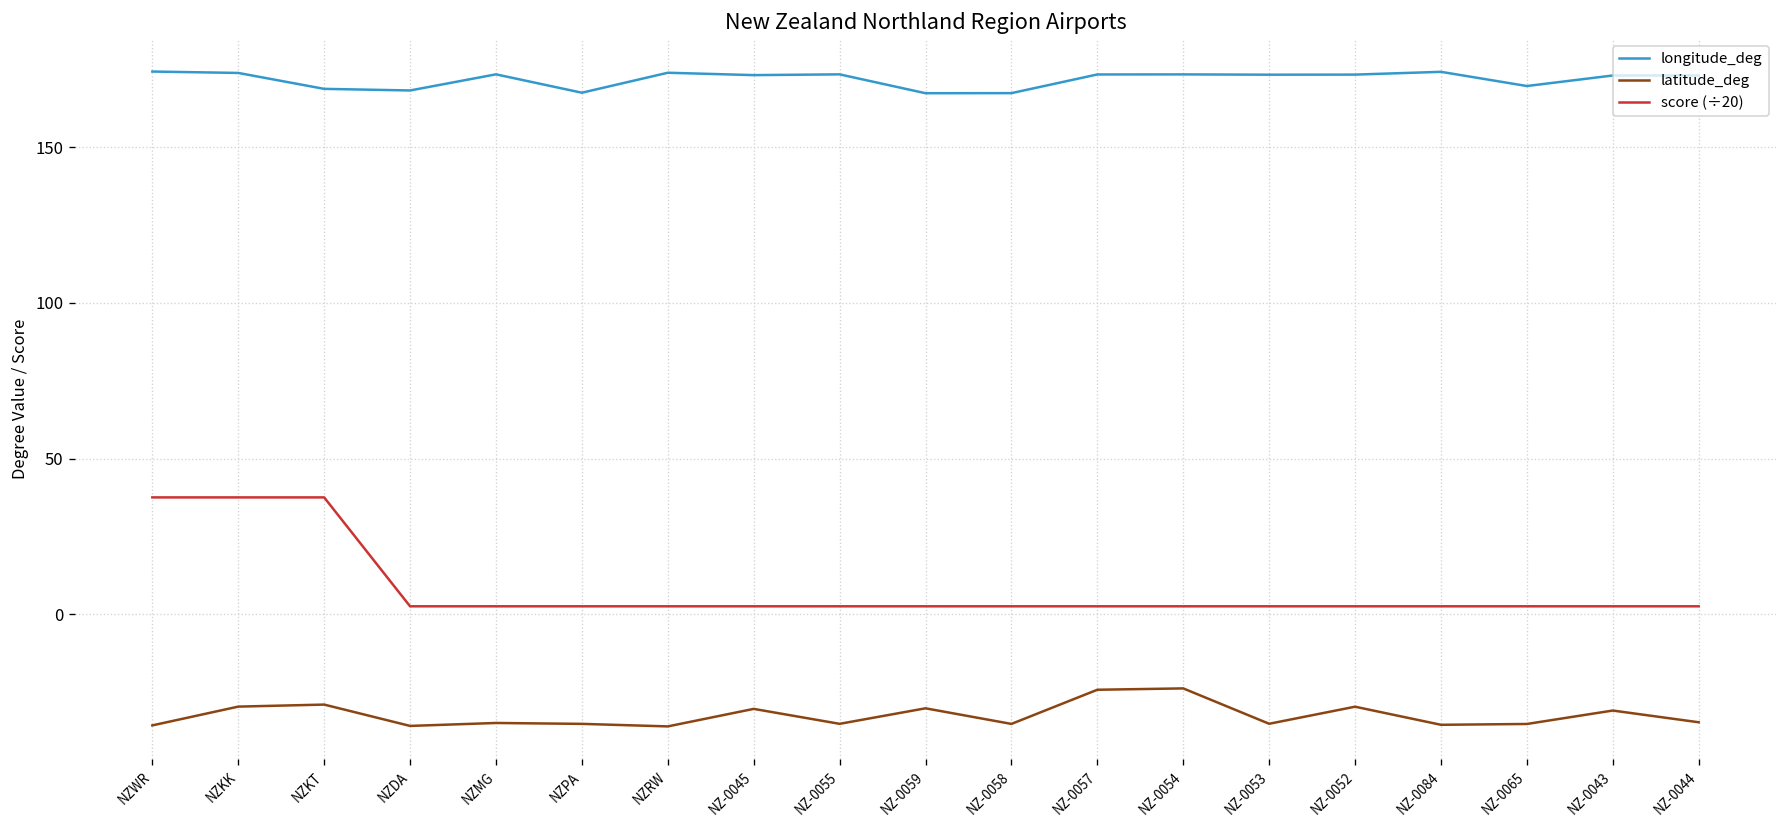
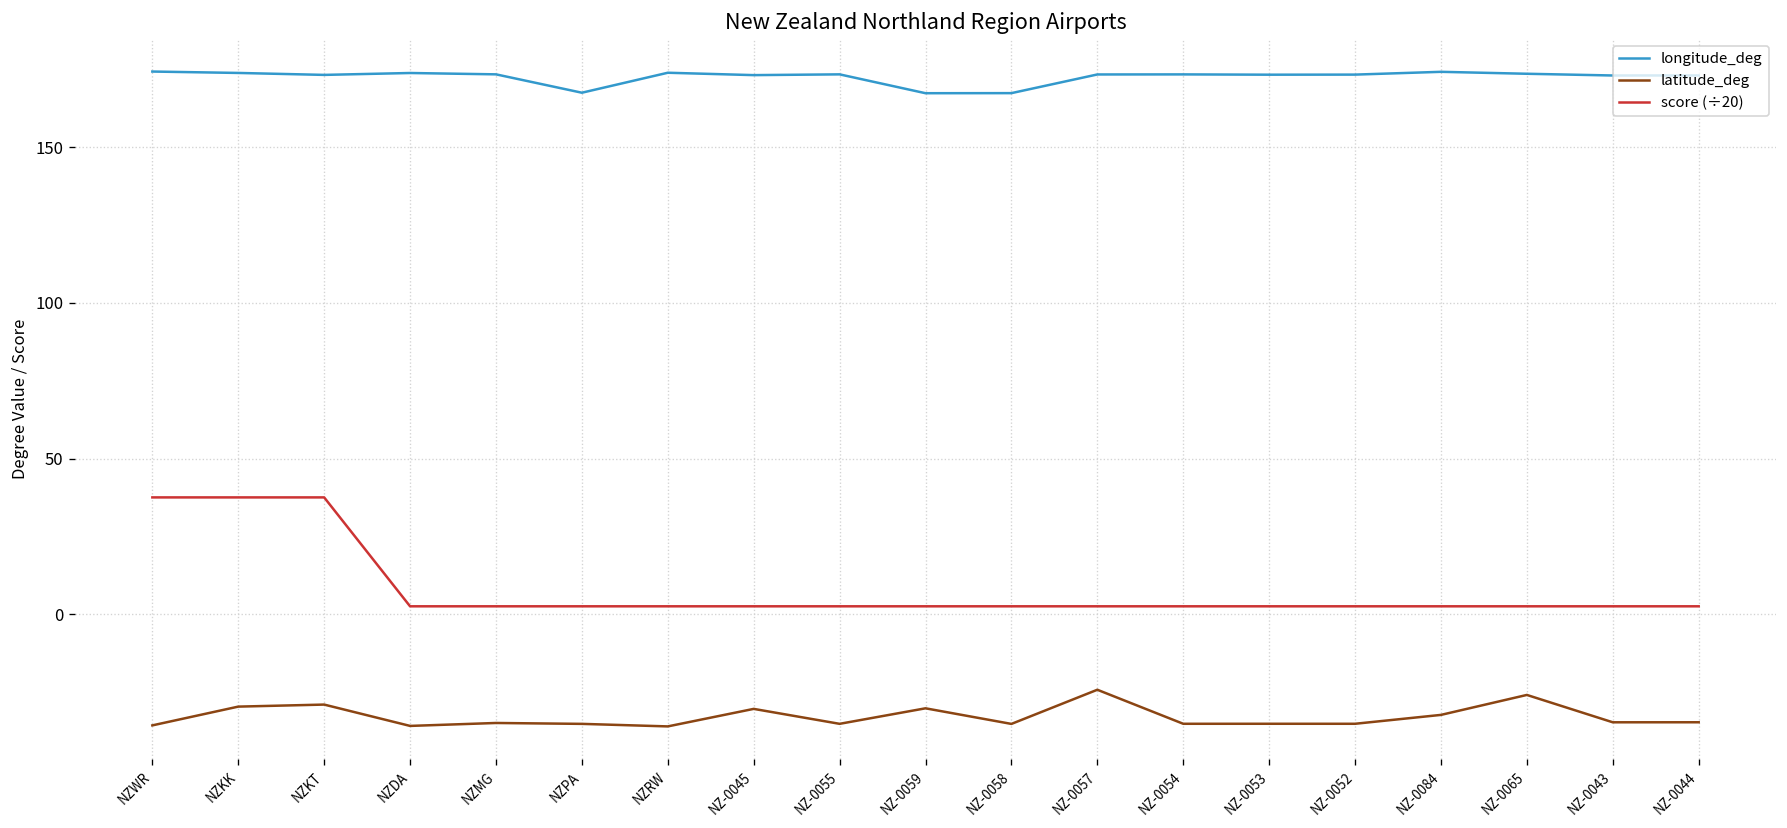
longitude_deg, NZKT: 169 -> 173
longitude_deg, NZDA: 168 -> 174
latitude_deg, NZ-0054: -24 -> -35
latitude_deg, NZ-0052: -30 -> -35
latitude_deg, NZ-0084: -36 -> -32
longitude_deg, NZ-0065: 170 -> 174
latitude_deg, NZ-0065: -35 -> -26
latitude_deg, NZ-0043: -31 -> -35
